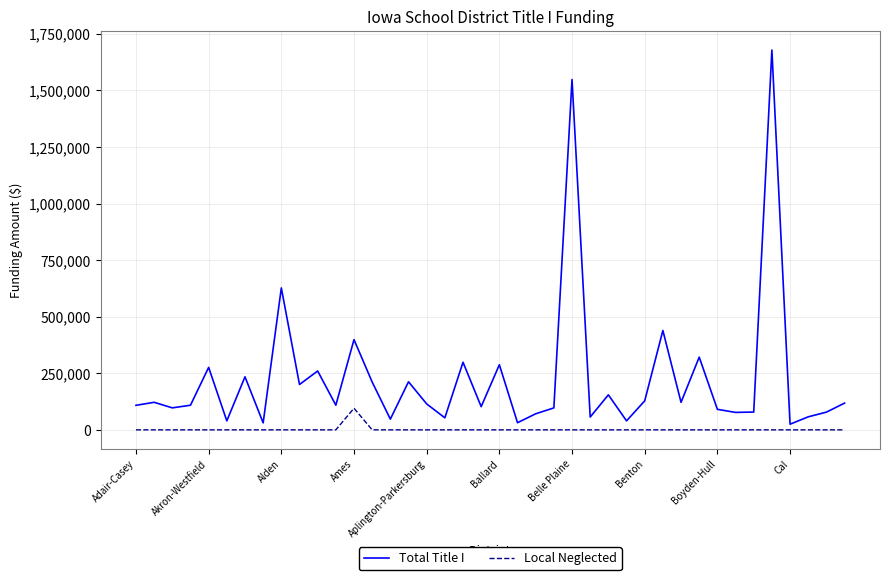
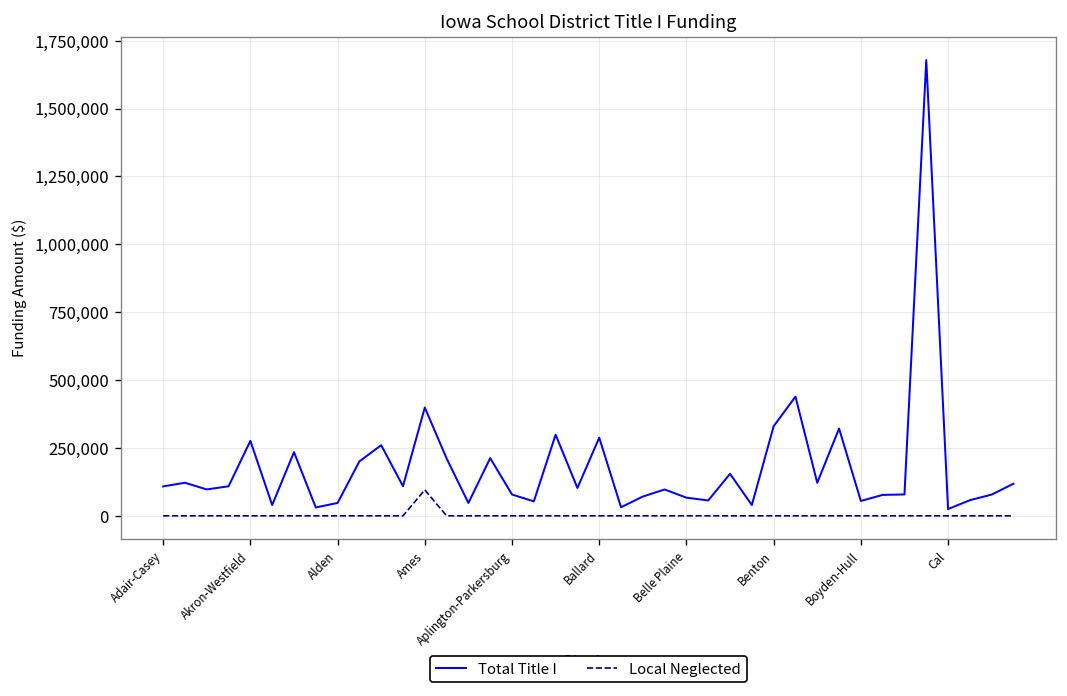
Total Title I, Alden: 630,000 -> 50,000
Total Title I, Aplington-Parkersburg: 110,000 -> 80,000
Total Title I, Belle Plaine: 1,550,000 -> 70,000
Total Title I, Benton: 130,000 -> 330,000
Total Title I, Boyden-Hull: 90,000 -> 50,000
